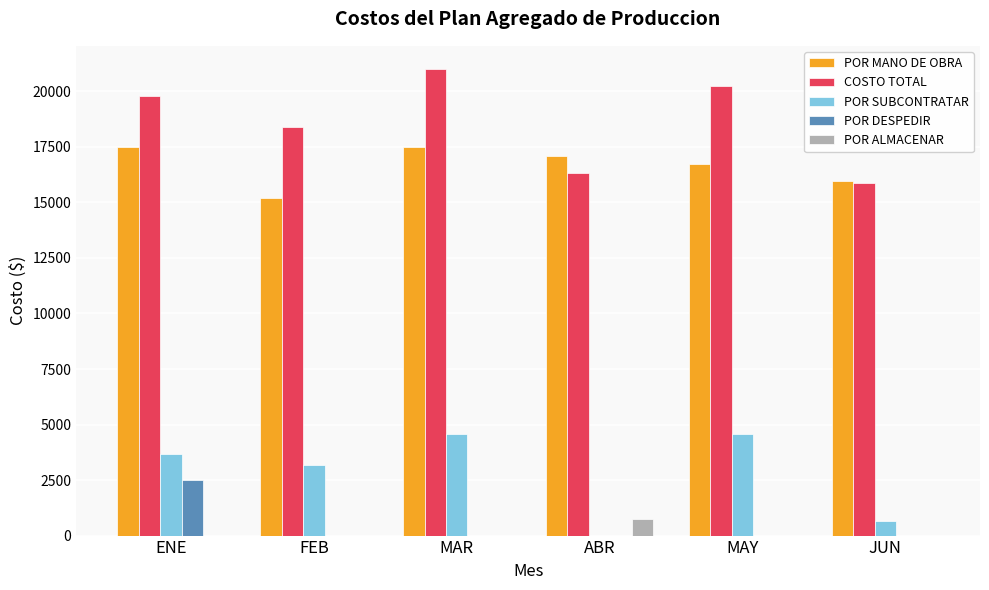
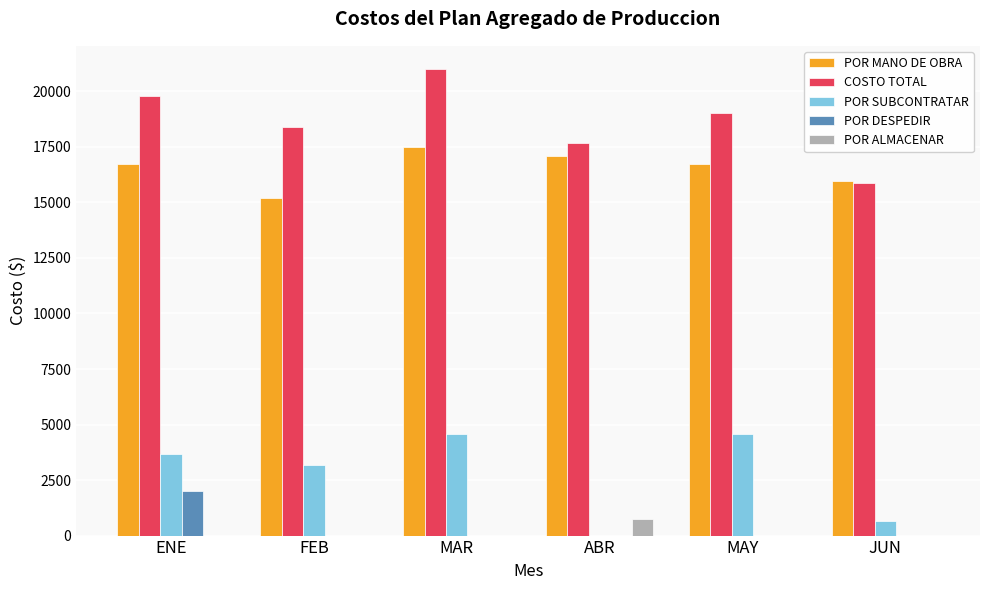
POR MANO DE OBRA, ENE: 17500 -> 16700
POR DESPEDIR, ENE: 2500 -> 2000
COSTO TOTAL, ABR: 16300 -> 17700
COSTO TOTAL, MAY: 20200 -> 19000
